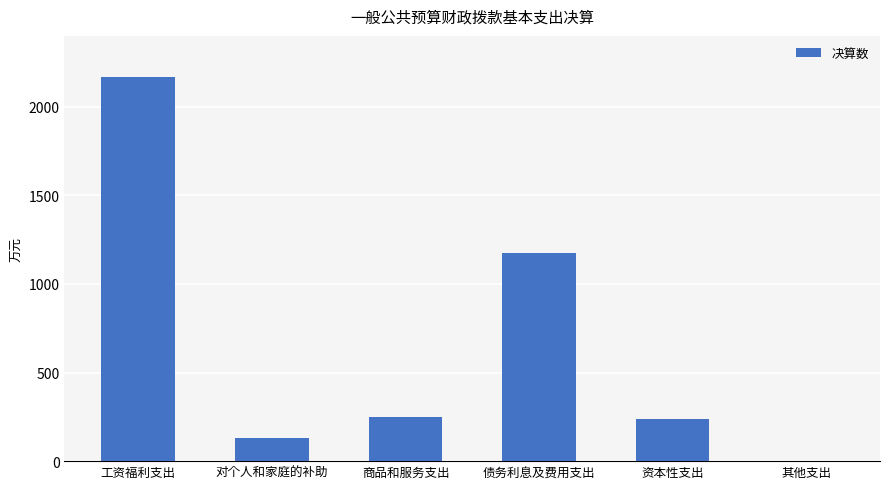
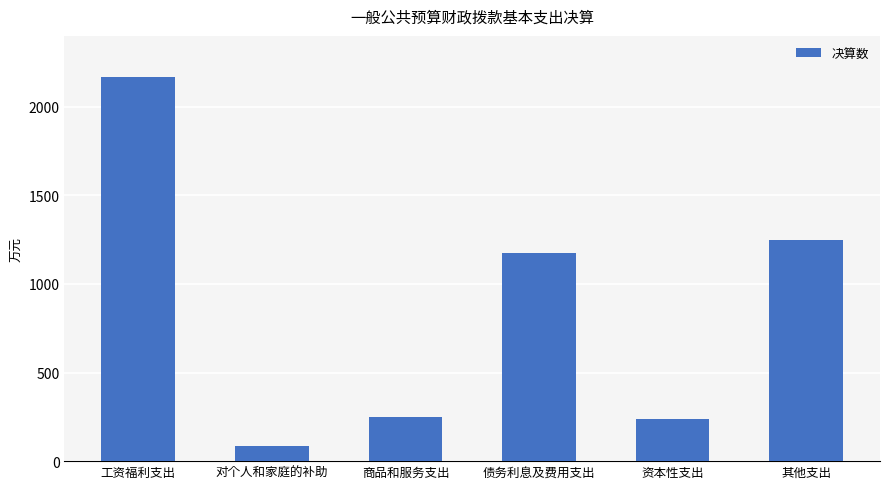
对个人和家庭的补助: 130 -> 80
其他支出: 0 -> 1250
